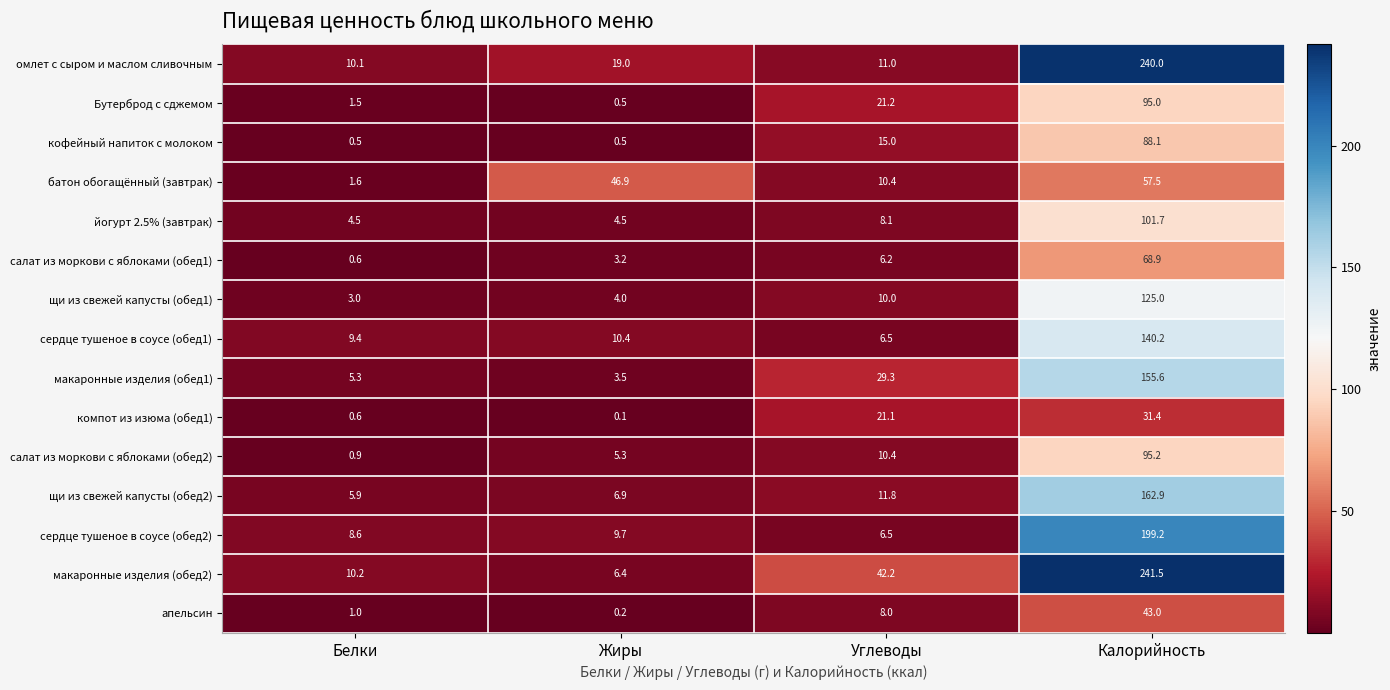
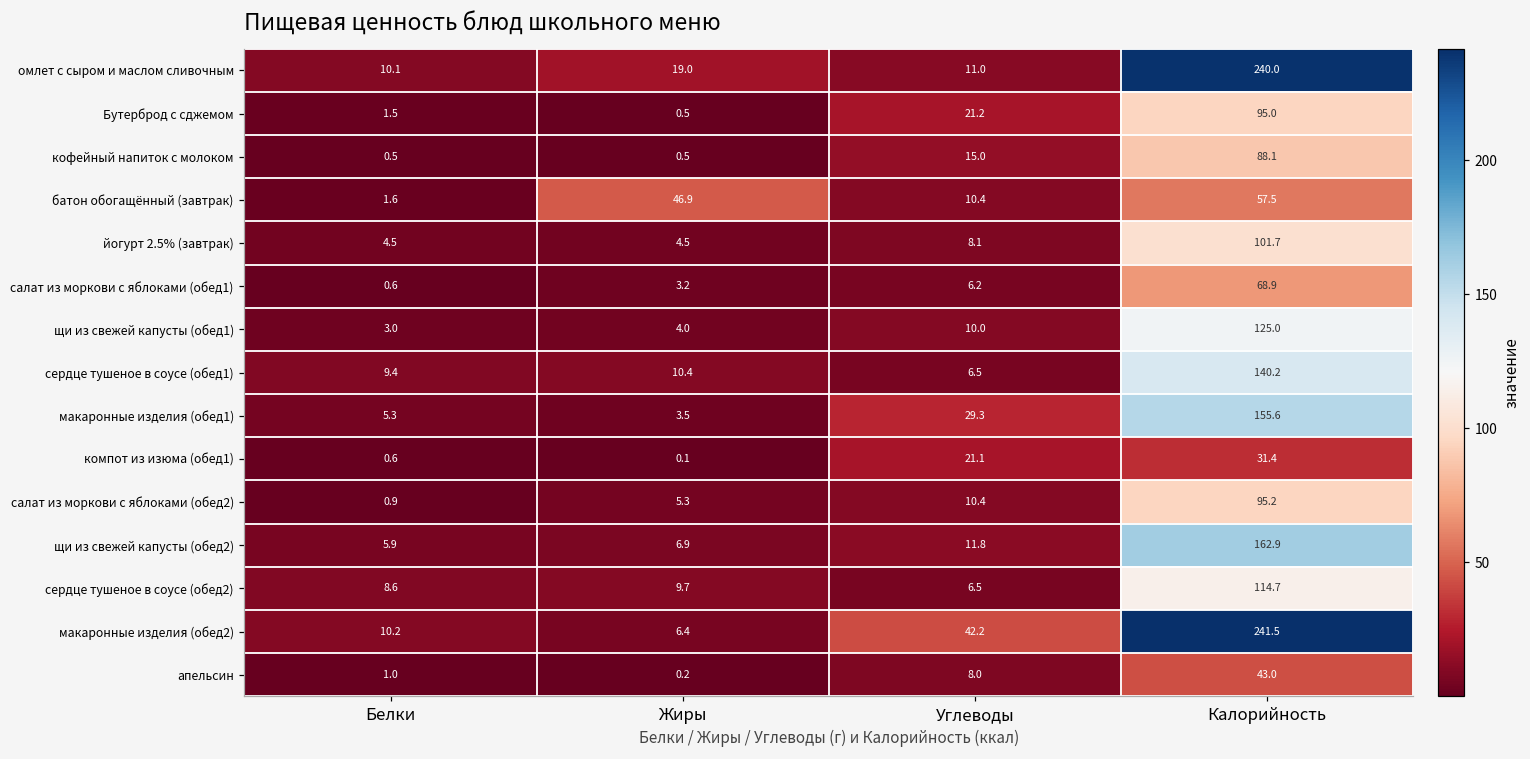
сердце тушеное в соусе (обед2), Калорийность: 199.2 -> 114.7
